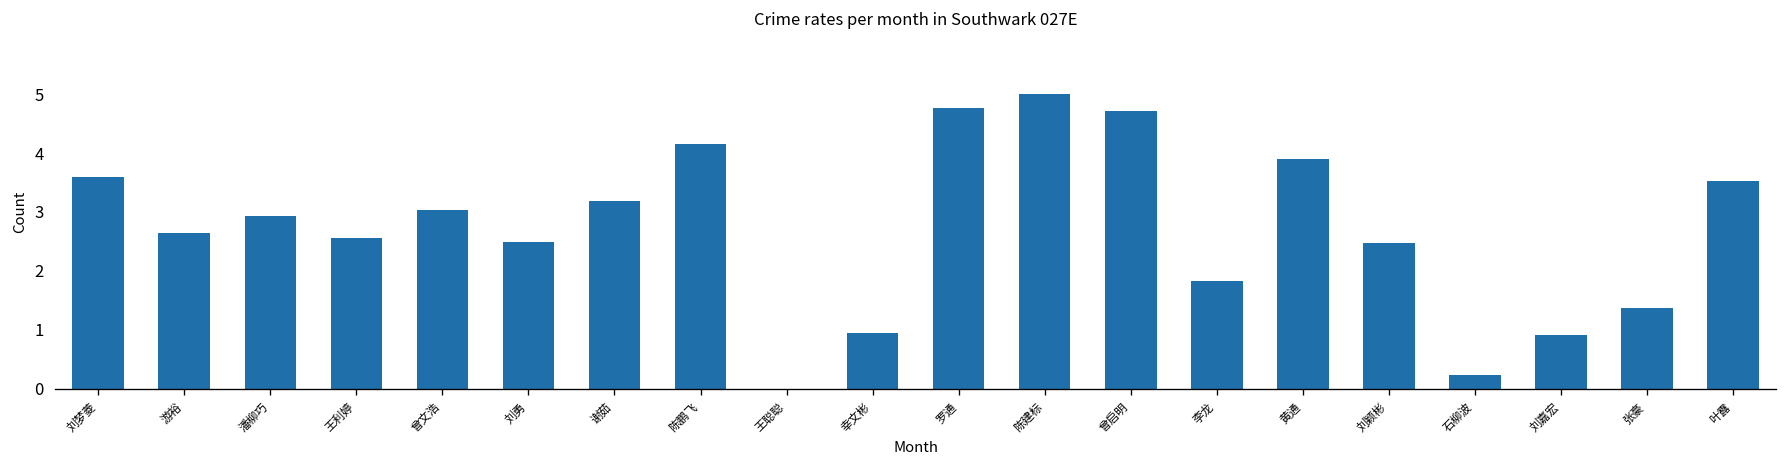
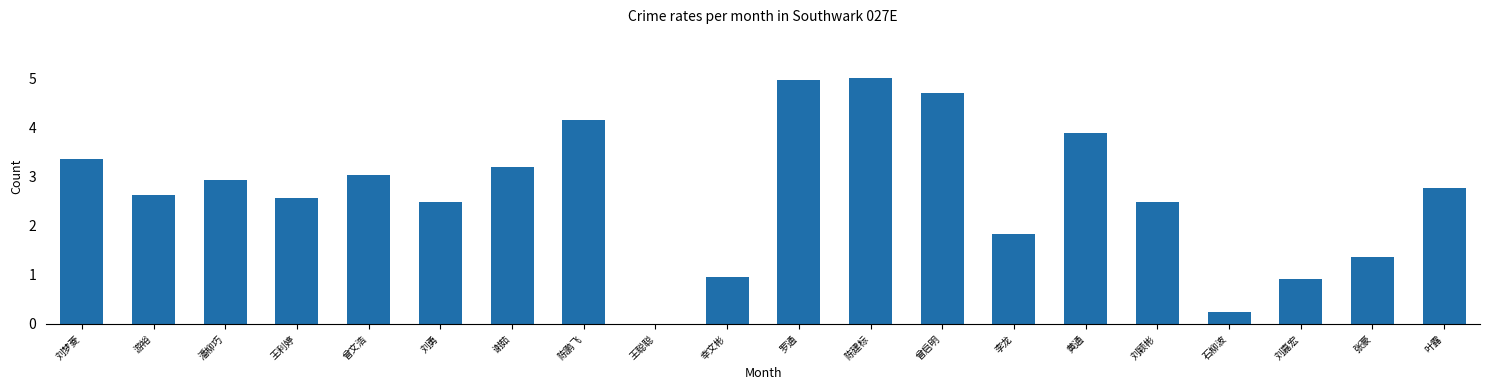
刘梦菱: 3.6 -> 3.4
罗通: 4.8 -> 5.0
叶露: 3.5 -> 2.8
